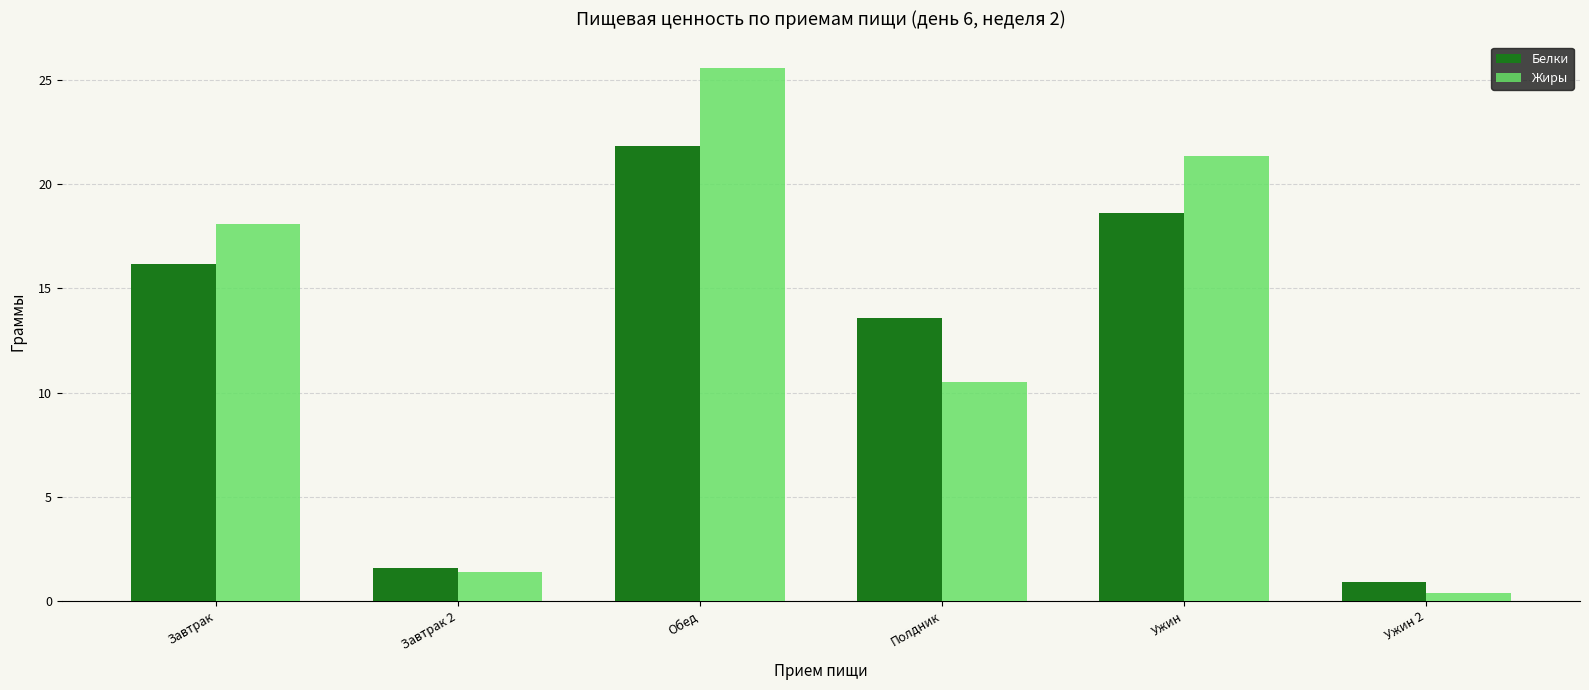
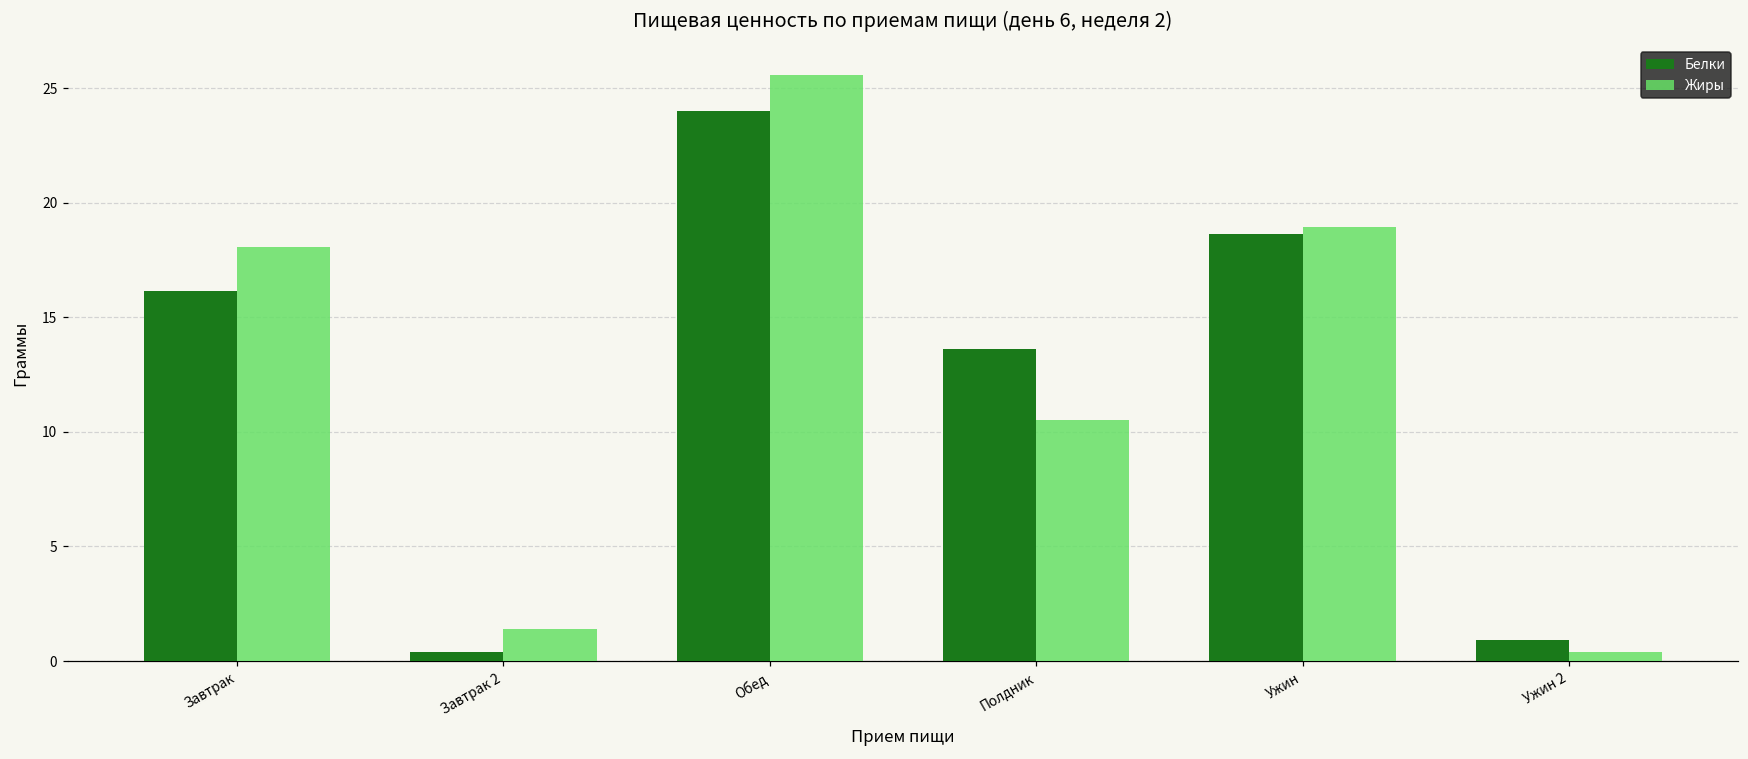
Белки, Завтрак 2: 1.6 -> 0.4
Белки, Обед: 21.9 -> 24.0
Жиры, Ужин: 21.3 -> 18.9
